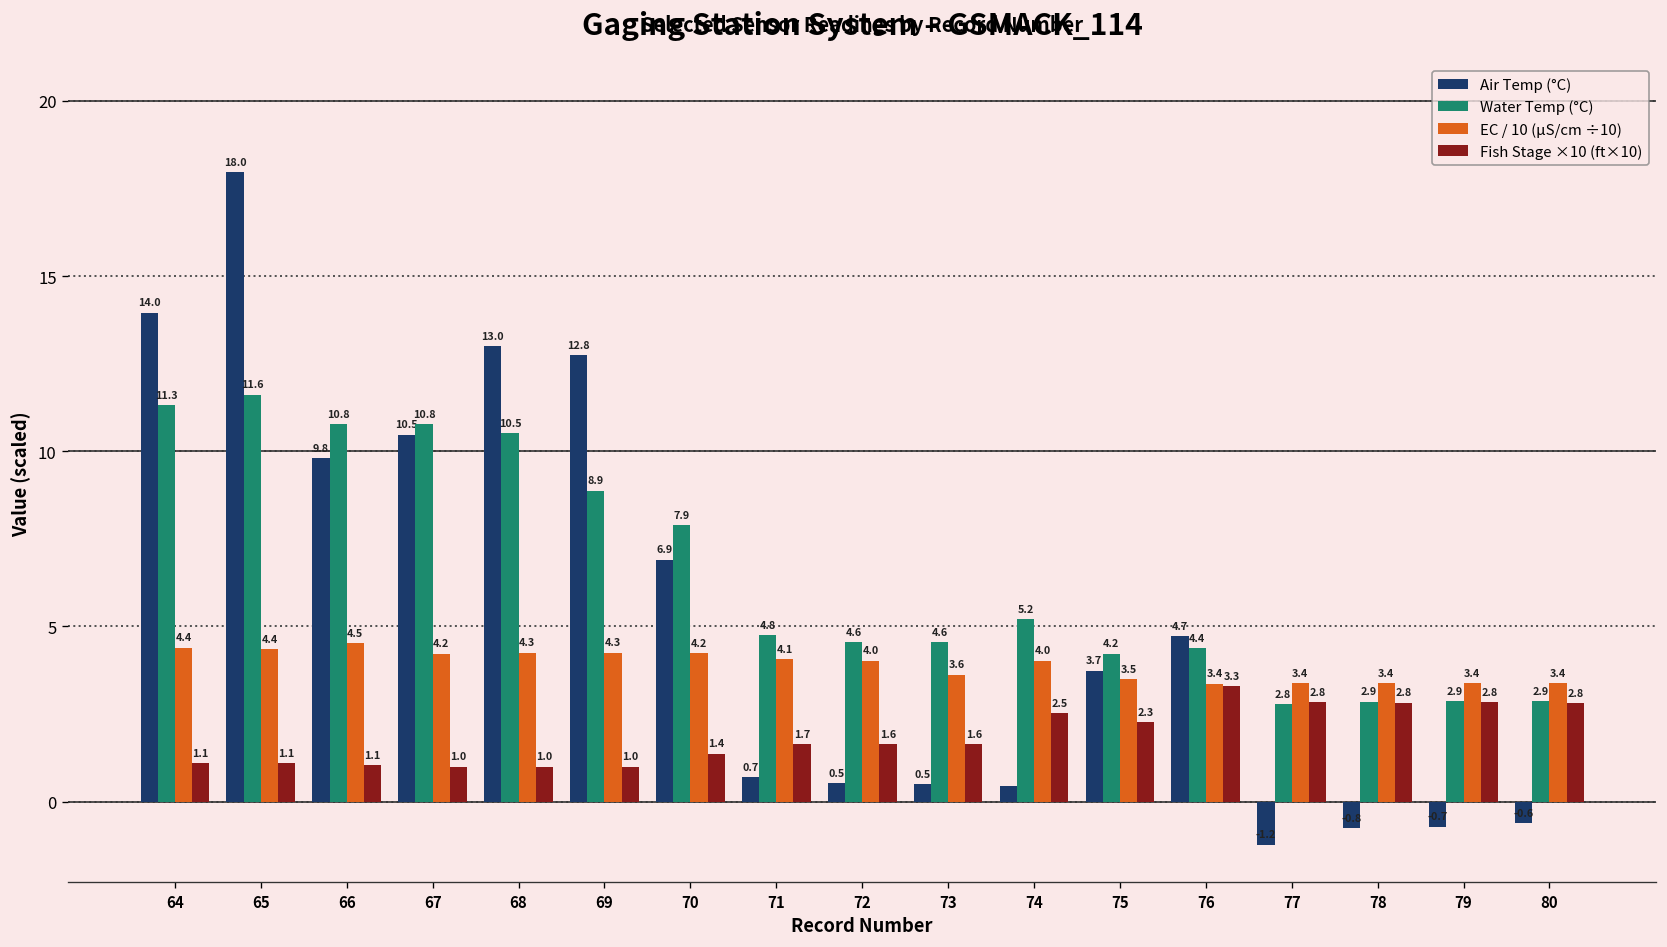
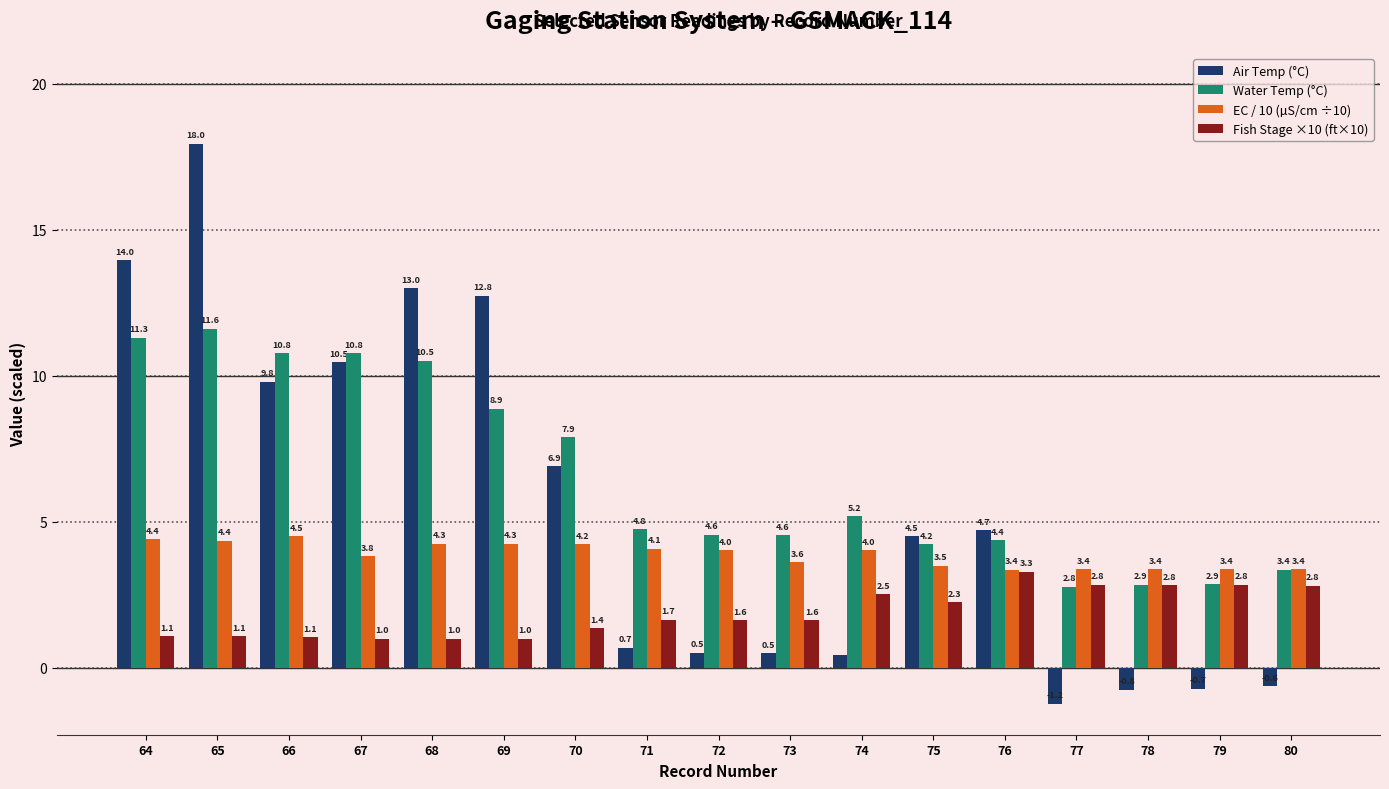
EC / 10 (µS/cm ÷10), 67: 4.2 -> 3.8
Air Temp (°C), 75: 3.7 -> 4.5
Water Temp (°C), 80: 2.9 -> 3.4
